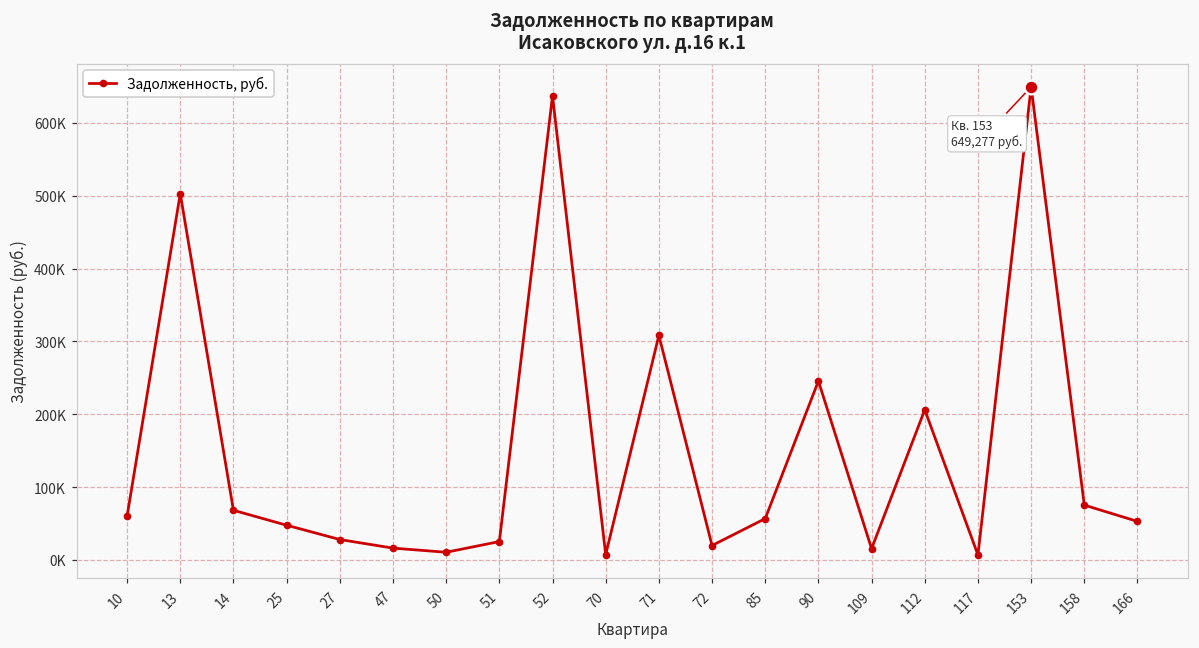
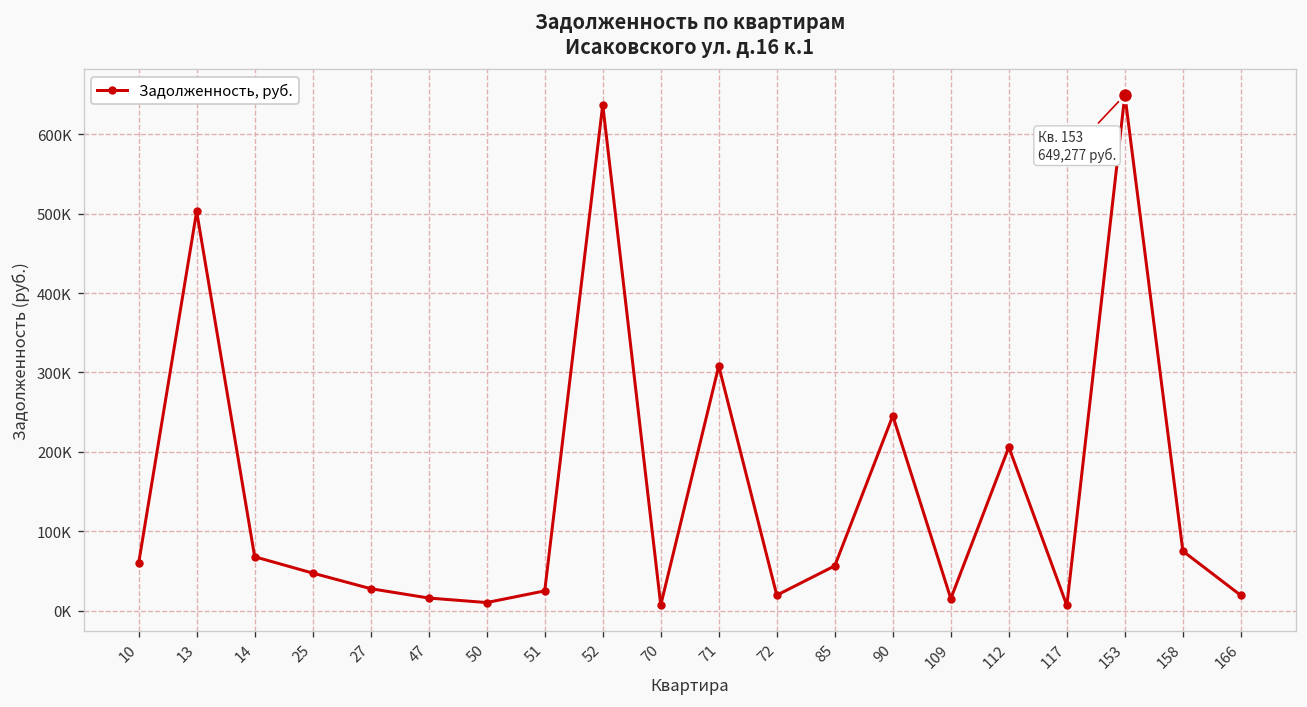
Задолженность, руб., 166: 50000 -> 20000
